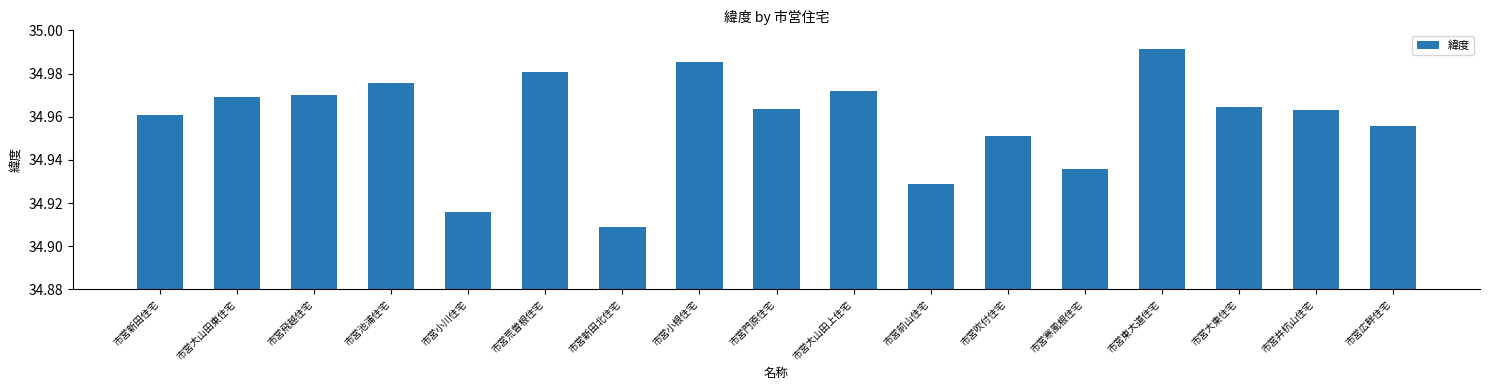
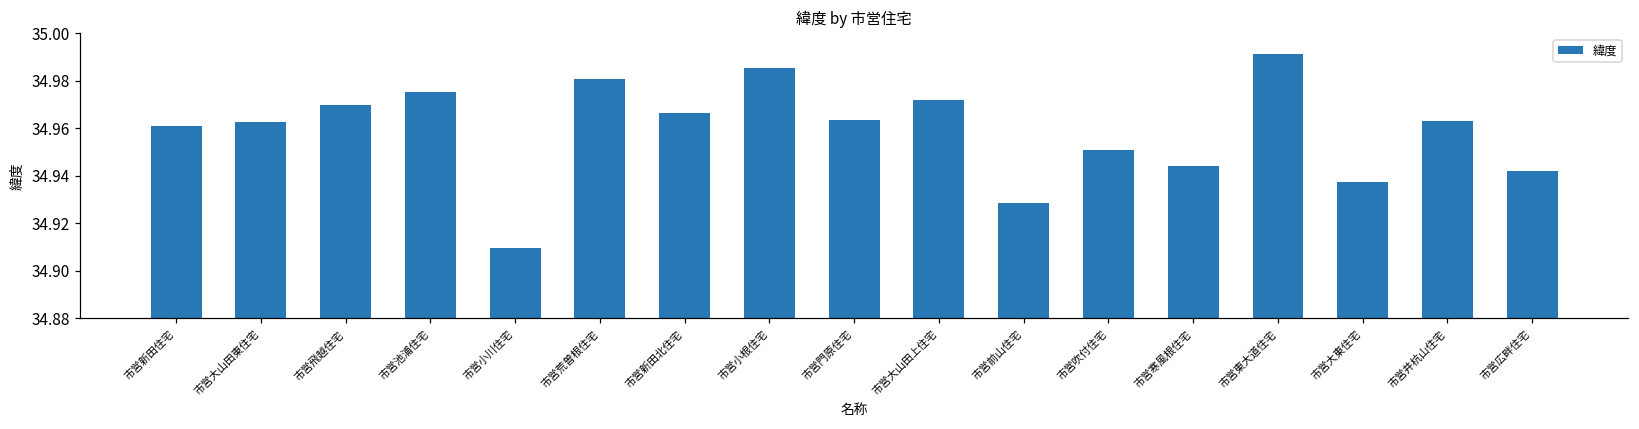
市営大山田東住宅: 34.969 -> 34.963
市営小川住宅: 34.916 -> 34.910
市営新田北住宅: 34.909 -> 34.967
市営寒風根住宅: 34.936 -> 34.944
市営大東住宅: 34.964 -> 34.938
市営広畔住宅: 34.956 -> 34.942
